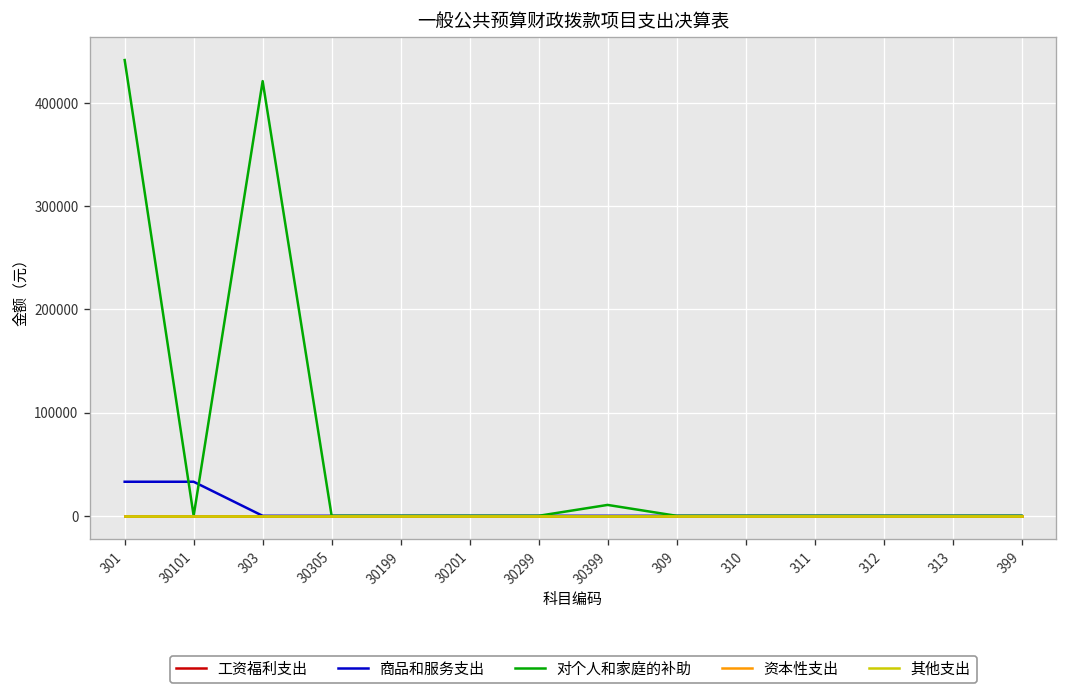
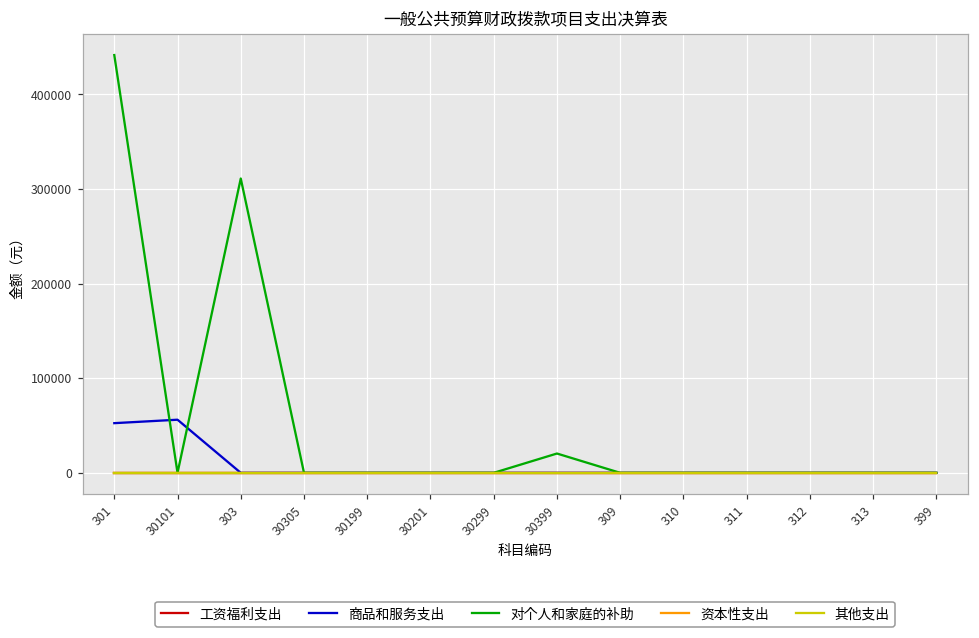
商品和服务支出, 301: 30000 -> 50000
商品和服务支出, 30101: 30000 -> 60000
对个人和家庭的补助, 303: 420000 -> 310000
对个人和家庭的补助, 30399: 10000 -> 20000
